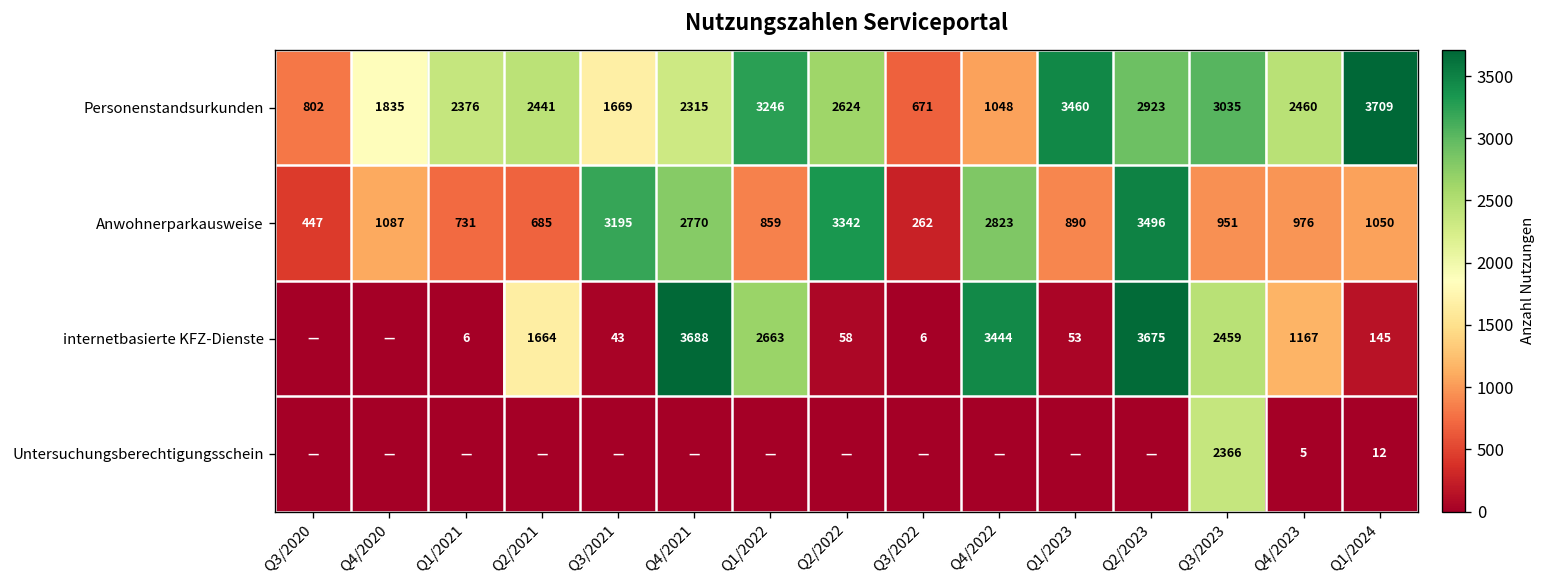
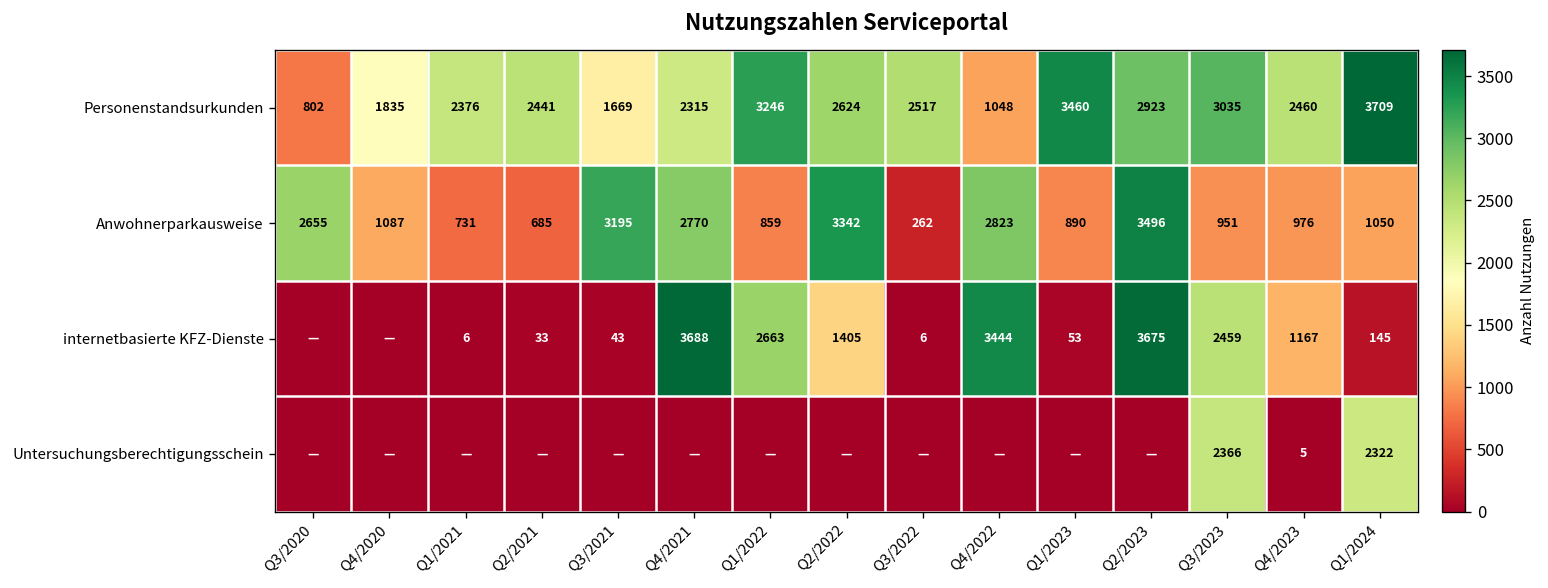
Personenstandsurkunden, Q3/2022: 671 -> 2517
Anwohnerparkausweise, Q3/2020: 447 -> 2655
internetbasierte KFZ-Dienste, Q2/2021: 1664 -> 33
internetbasierte KFZ-Dienste, Q2/2022: 58 -> 1405
Untersuchungsberechtigungsschein, Q1/2024: 12 -> 2322
